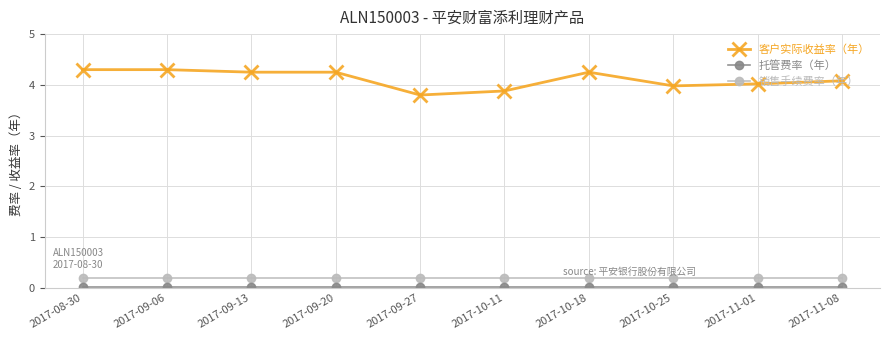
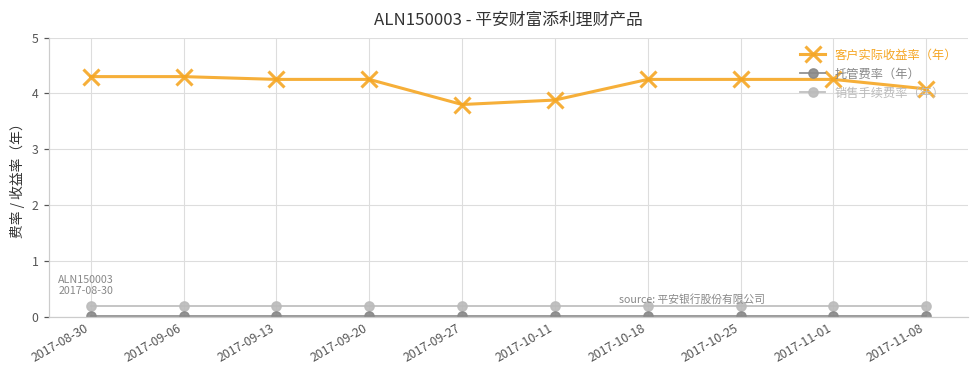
客户实际收益率（年）, 2017-10-25: 4.0 -> 4.3
客户实际收益率（年）, 2017-11-01: 4.0 -> 4.3
